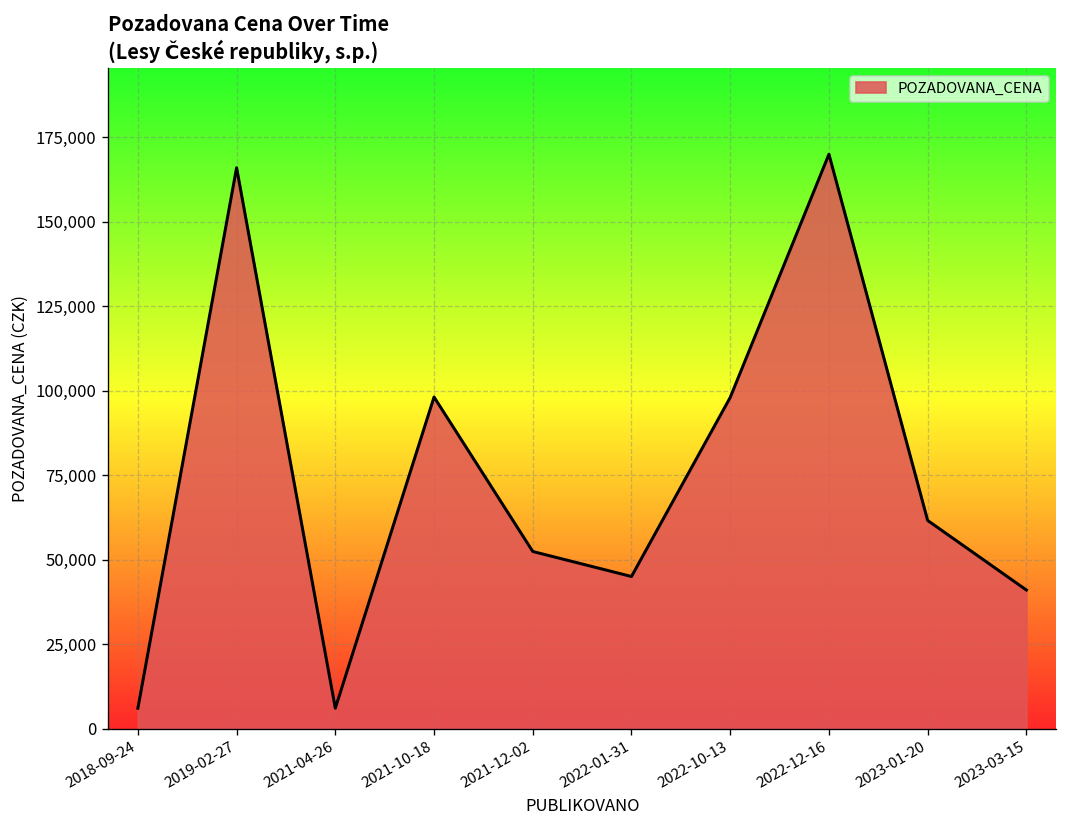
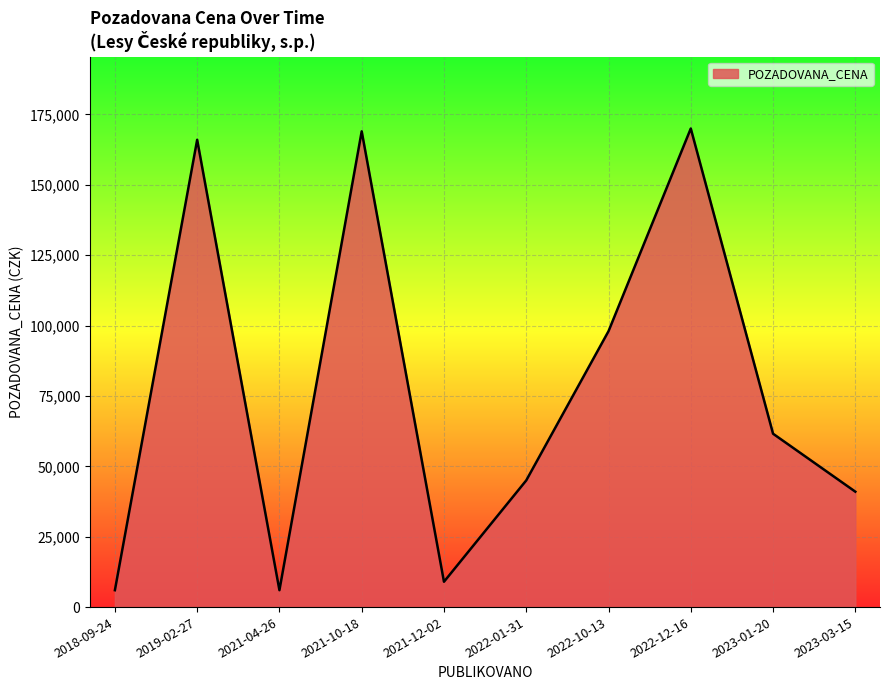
2021-10-18: 98,000 -> 169,000
2021-12-02: 52,000 -> 9,000
